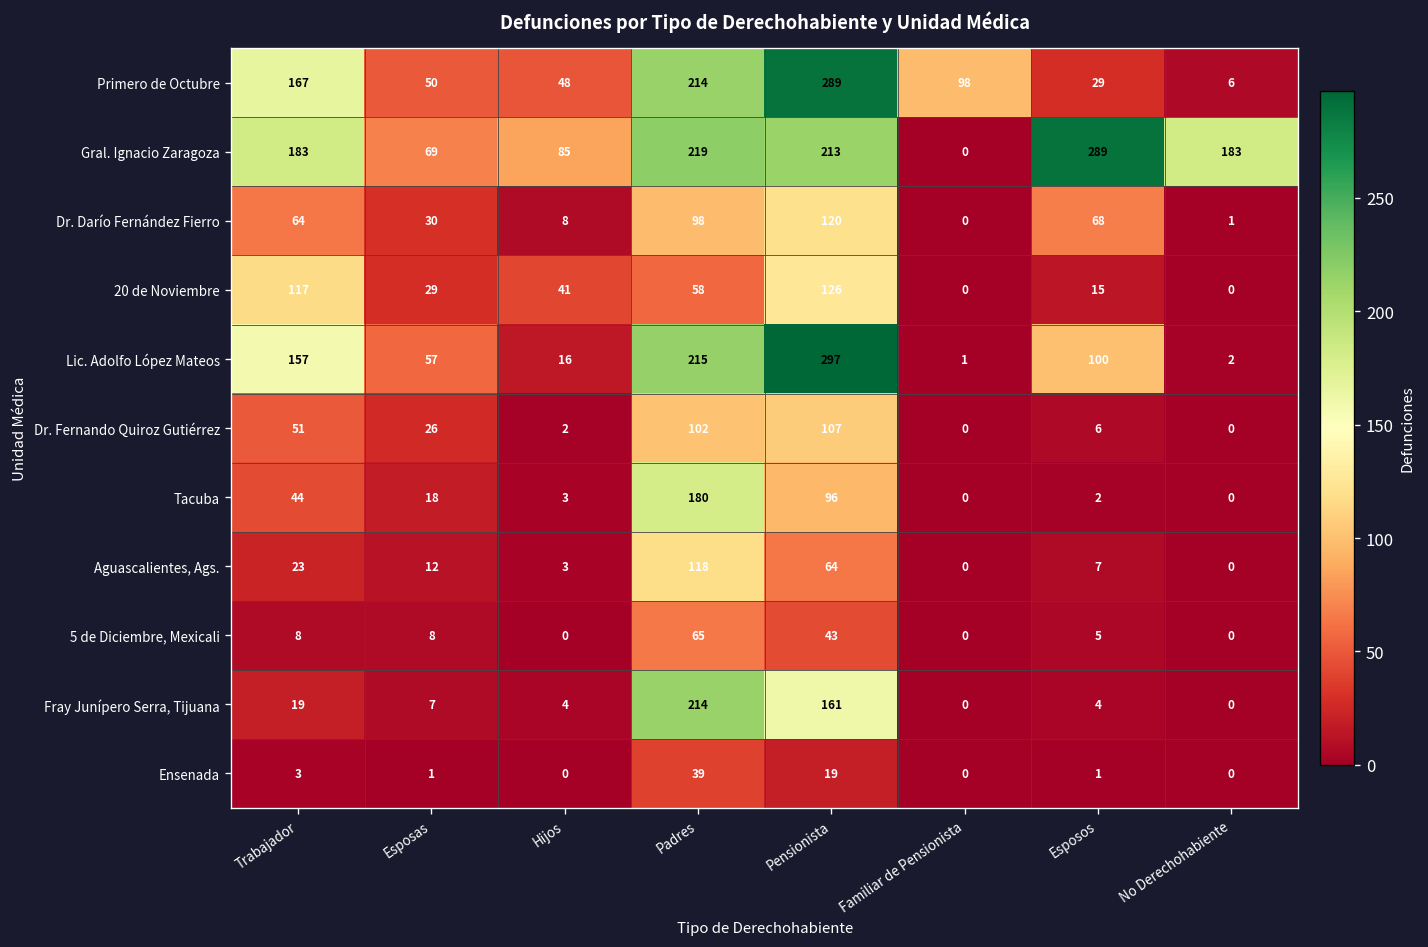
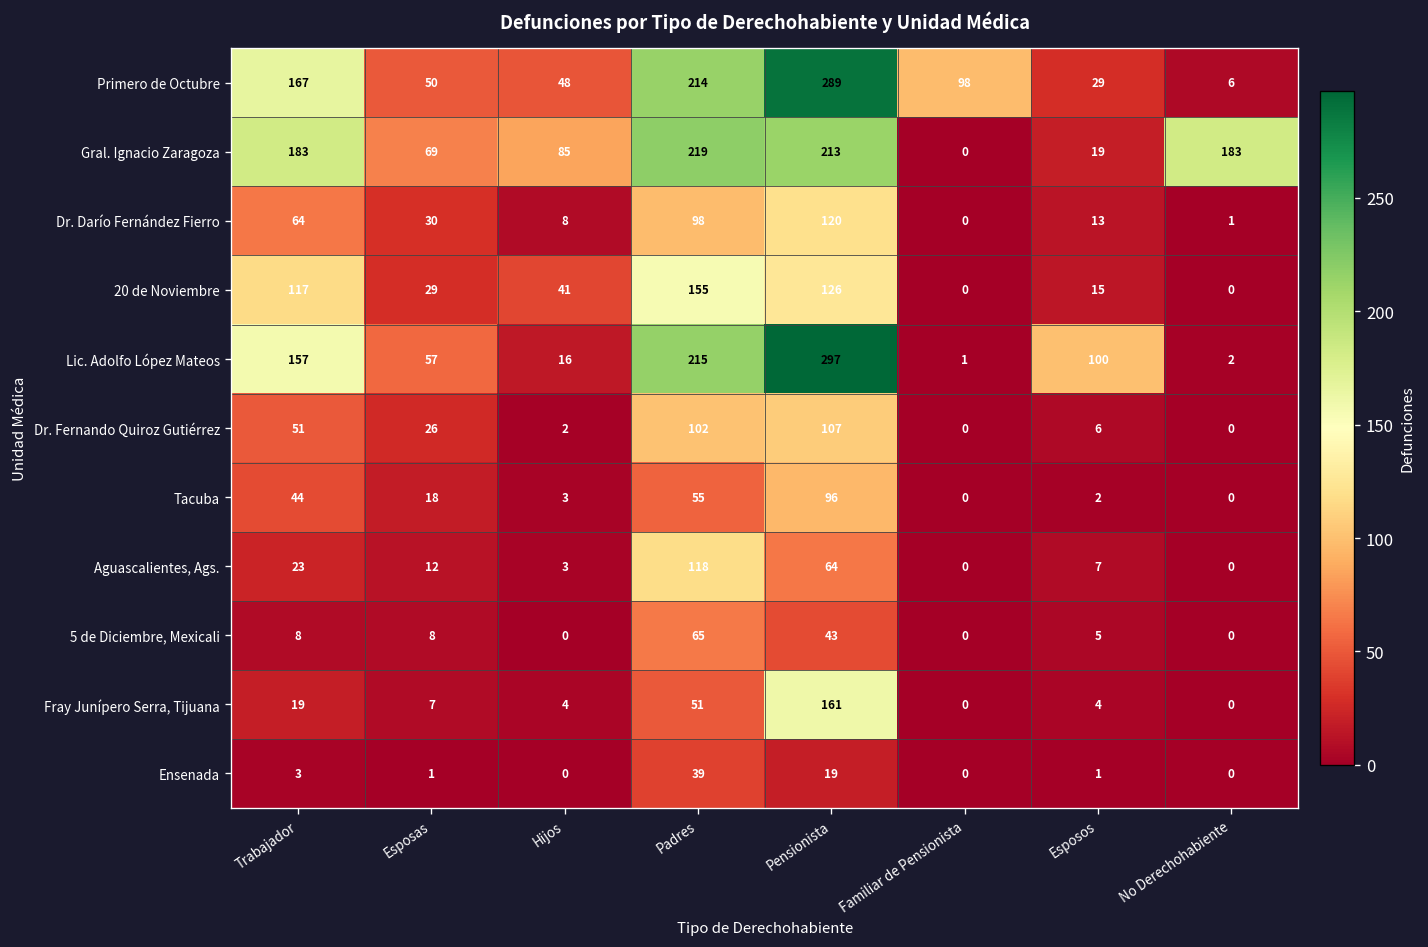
Gral. Ignacio Zaragoza, Esposos: 289 -> 19
Dr. Darío Fernández Fierro, Esposos: 68 -> 13
20 de Noviembre, Padres: 58 -> 155
Tacuba, Padres: 180 -> 55
Fray Junípero Serra, Tijuana, Padres: 214 -> 51
